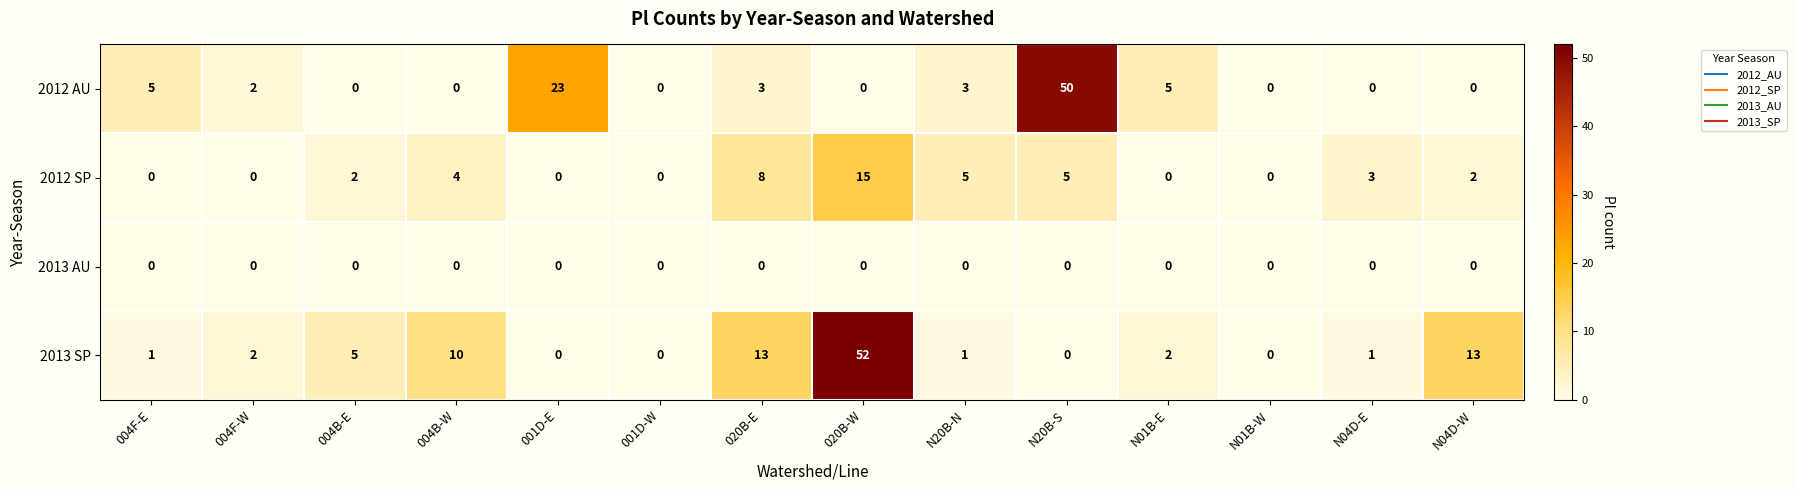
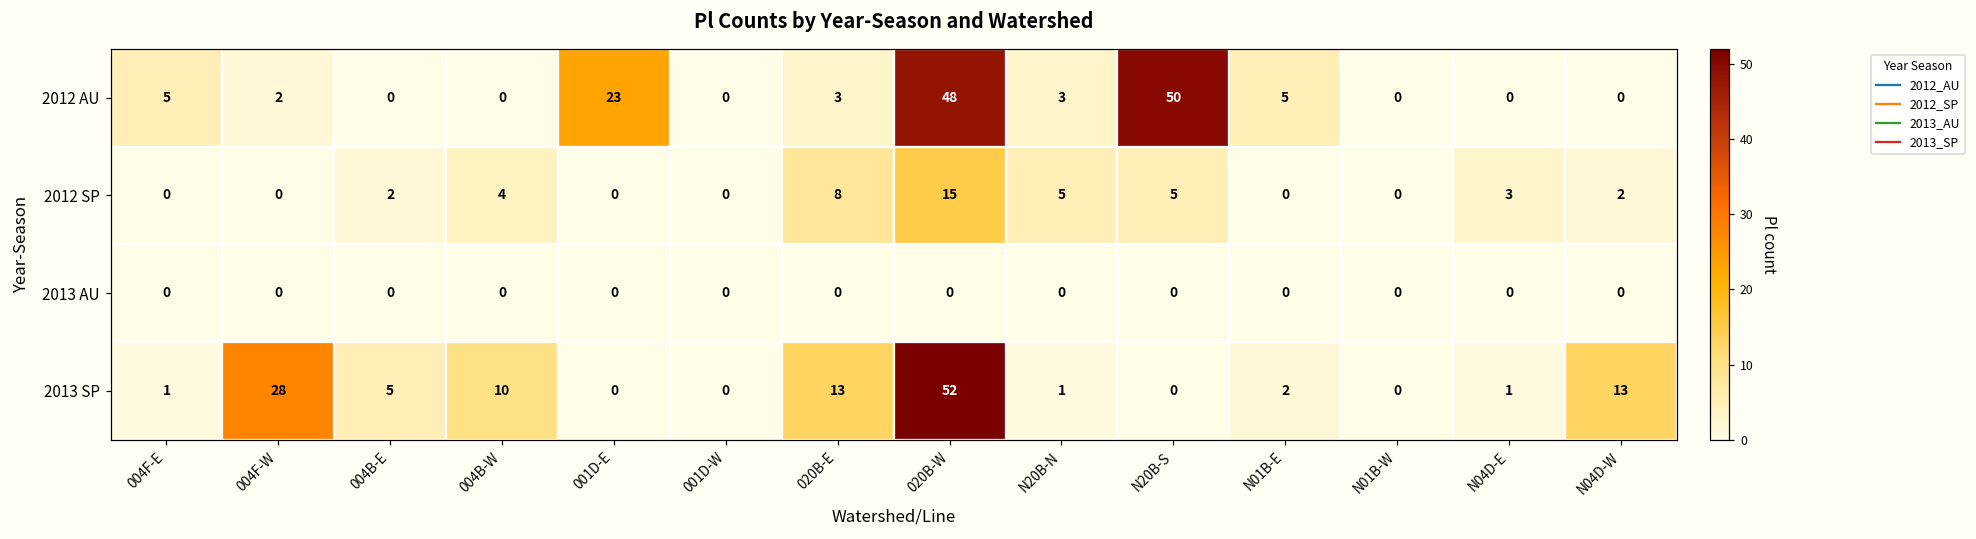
2012 AU, 020B-W: 0 -> 48
2013 SP, 004F-W: 2 -> 28
